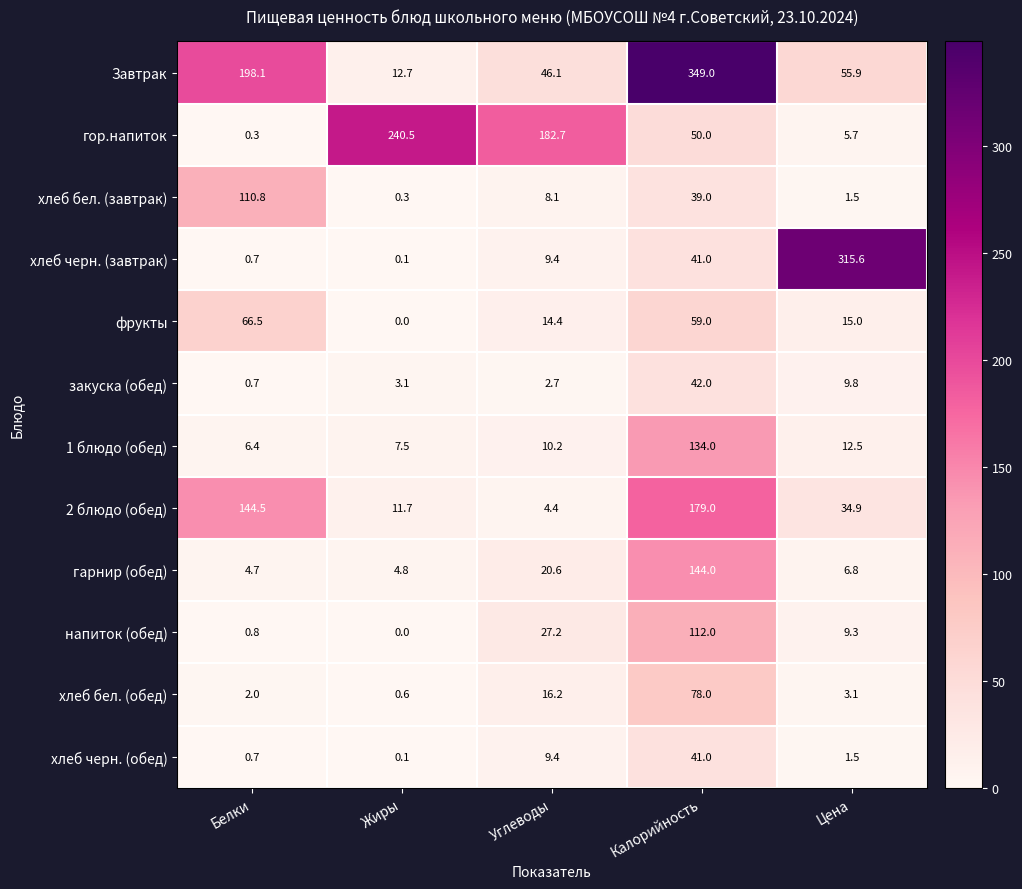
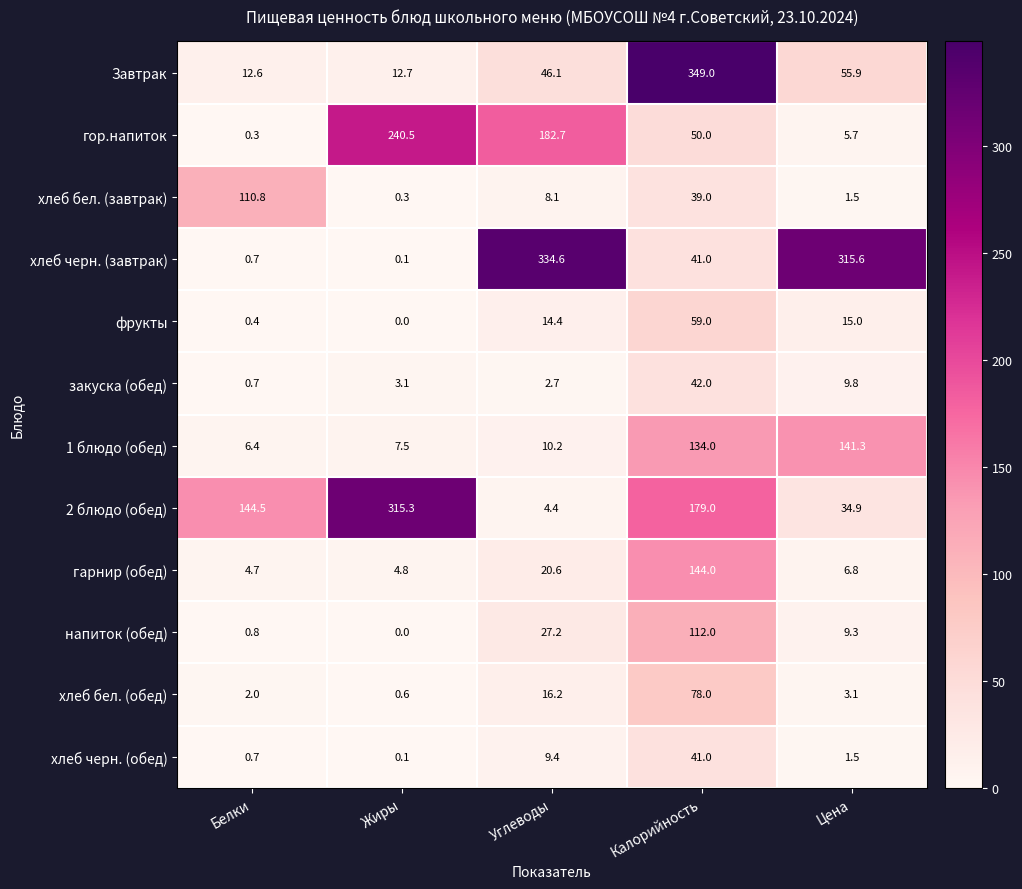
Завтрак, Белки: 198.1 -> 12.6
хлеб черн. (завтрак), Углеводы: 9.4 -> 334.6
фрукты, Белки: 66.5 -> 0.4
1 блюдо (обед), Цена: 12.5 -> 141.3
2 блюдо (обед), Жиры: 11.7 -> 315.3
